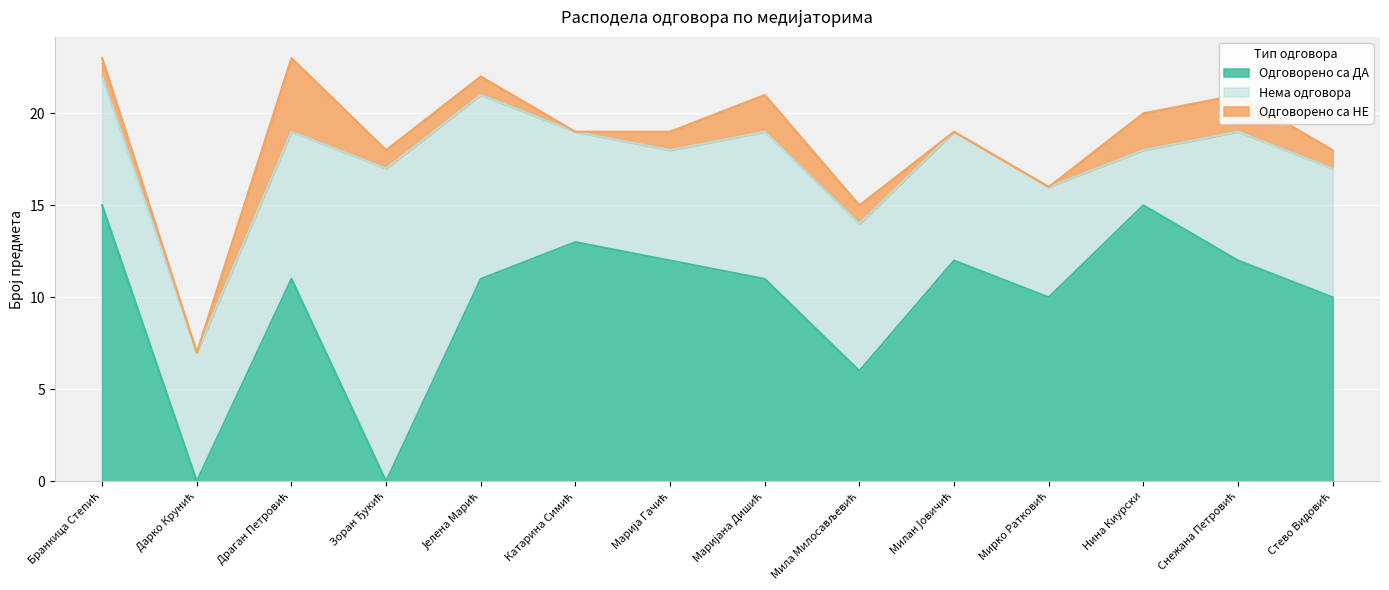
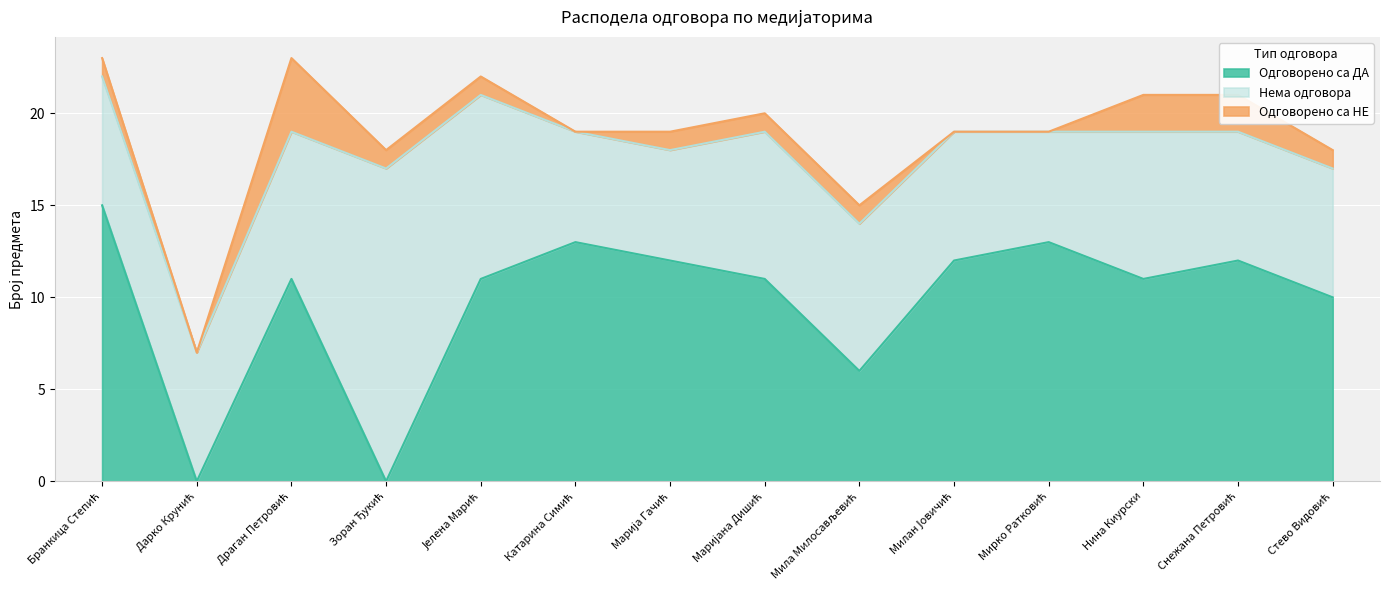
Одговорено са НЕ, Маријана Дишић: 2 -> 1
Одговорено са ДА, Мирко Ратковић: 10 -> 13
Одговорено са ДА, Нина Киурски: 15 -> 11
Нема одговора, Нина Киурски: 3 -> 8
